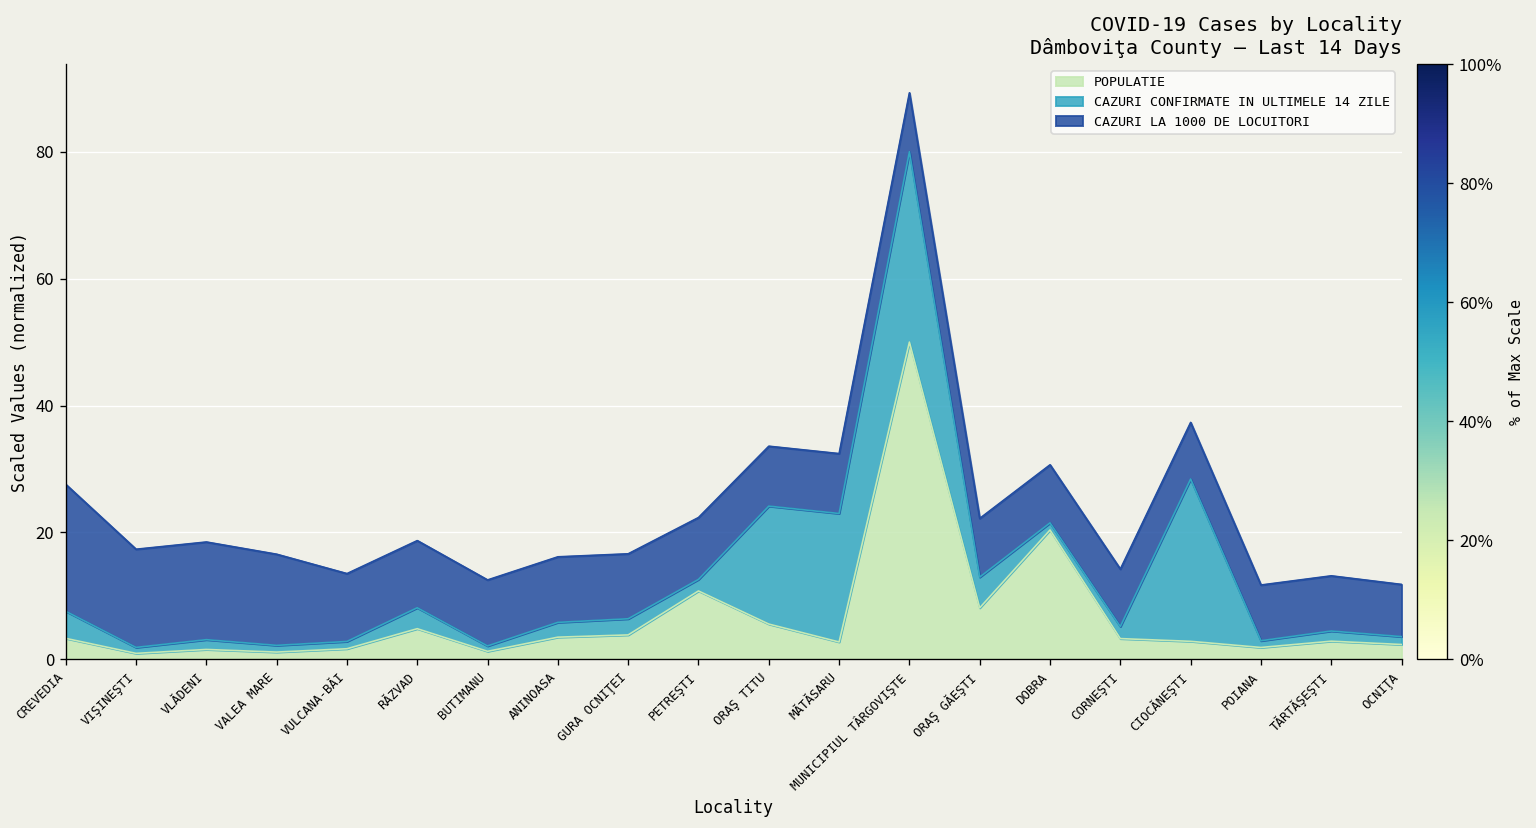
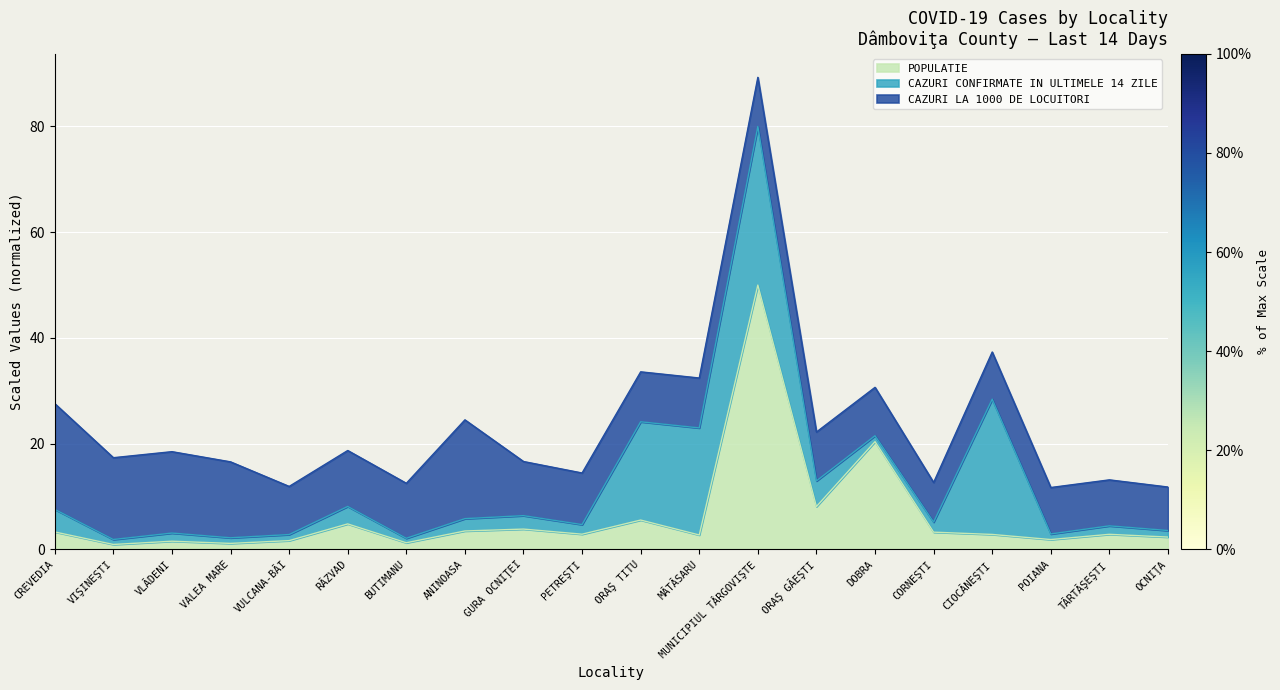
CAZURI LA 1000 DE LOCUITORI, VULCANA-BĂI: 11 -> 9
CAZURI LA 1000 DE LOCUITORI, ANINOASA: 10 -> 19
POPULATIE, PETREŞTI: 11 -> 3
CAZURI LA 1000 DE LOCUITORI, CORNEŞTI: 9 -> 7
